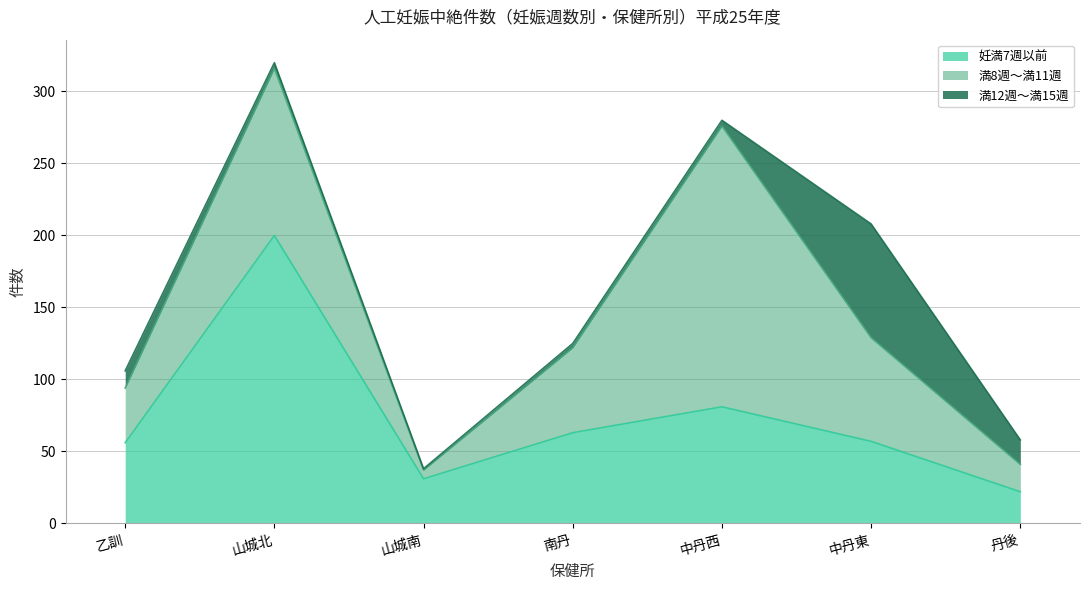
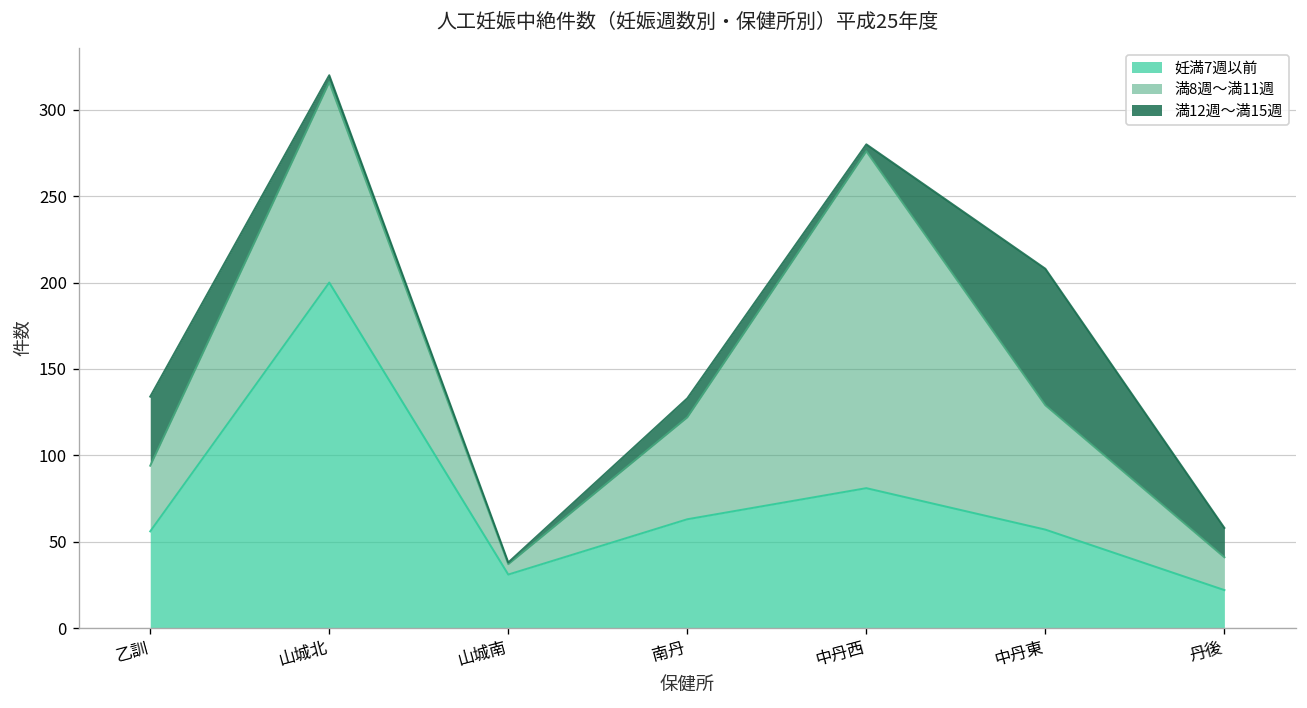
満12週～満15週, 乙訓: 12 -> 40
満12週～満15週, 南丹: 3 -> 11
